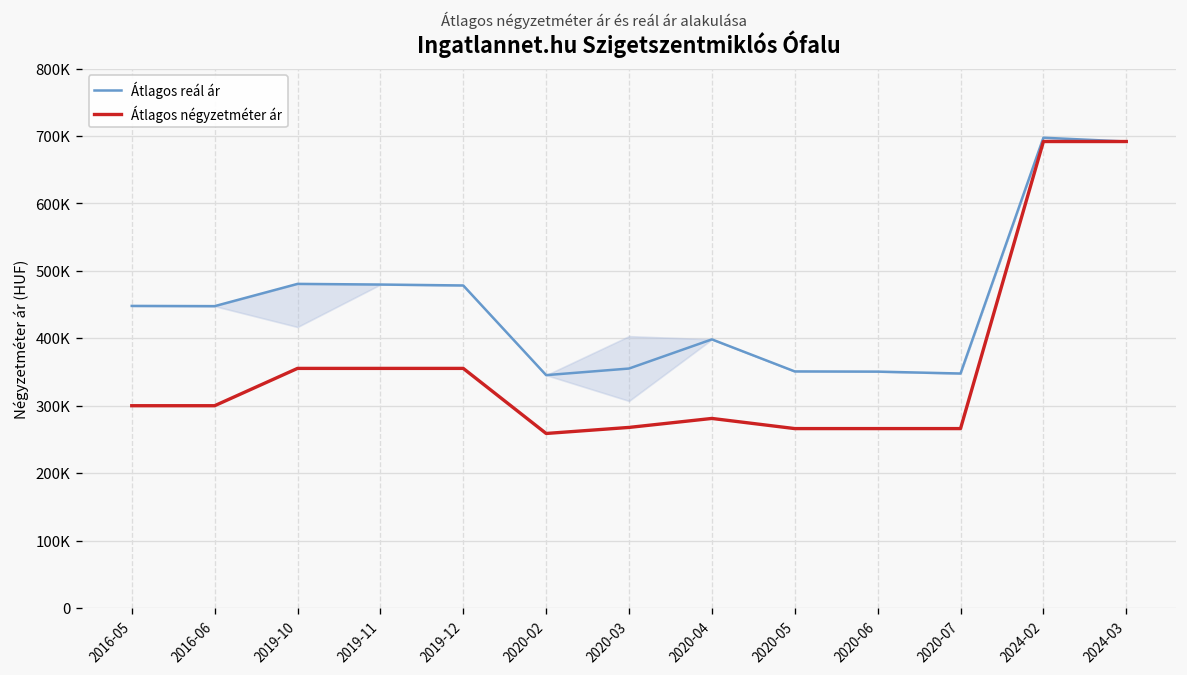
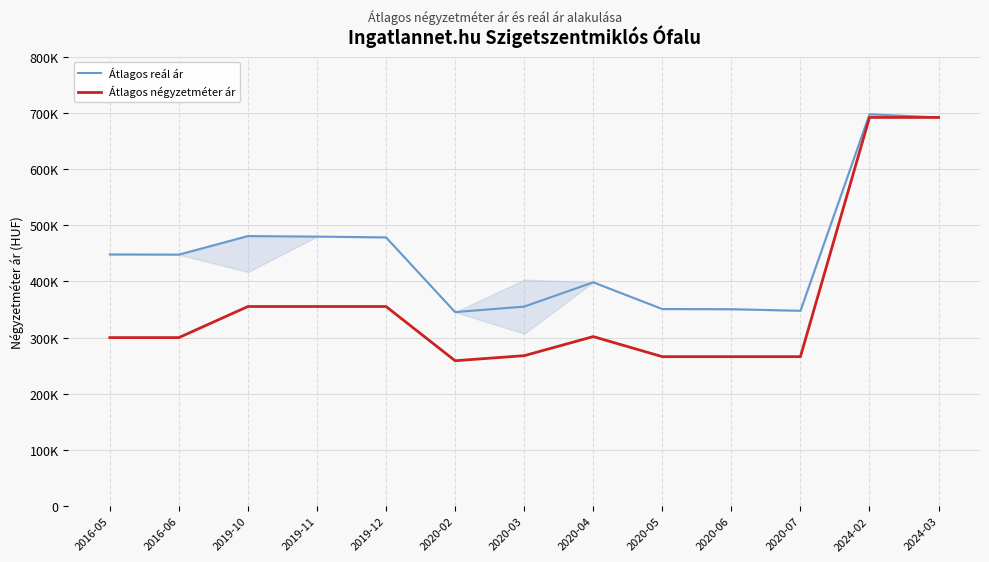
Átlagos négyzetméter ár, 2020-04: 280000 -> 300000
